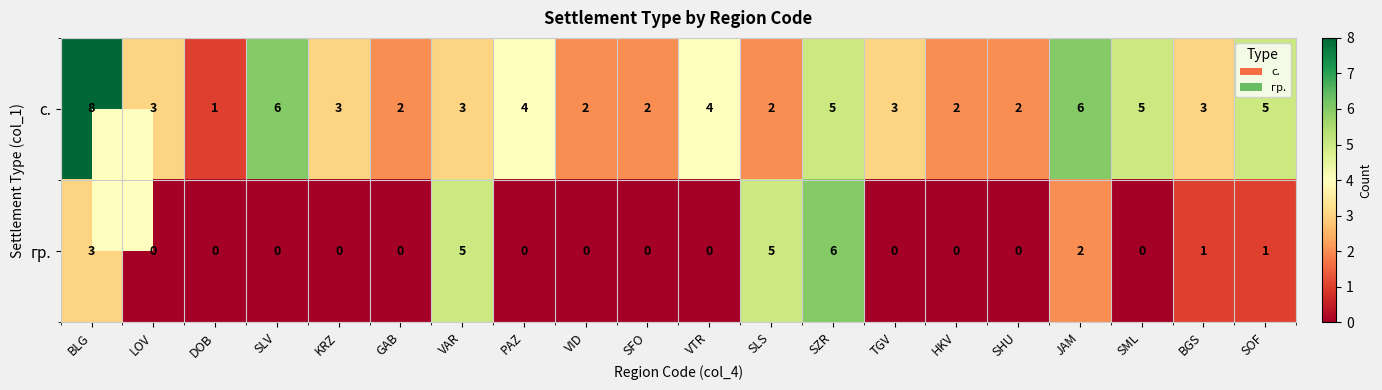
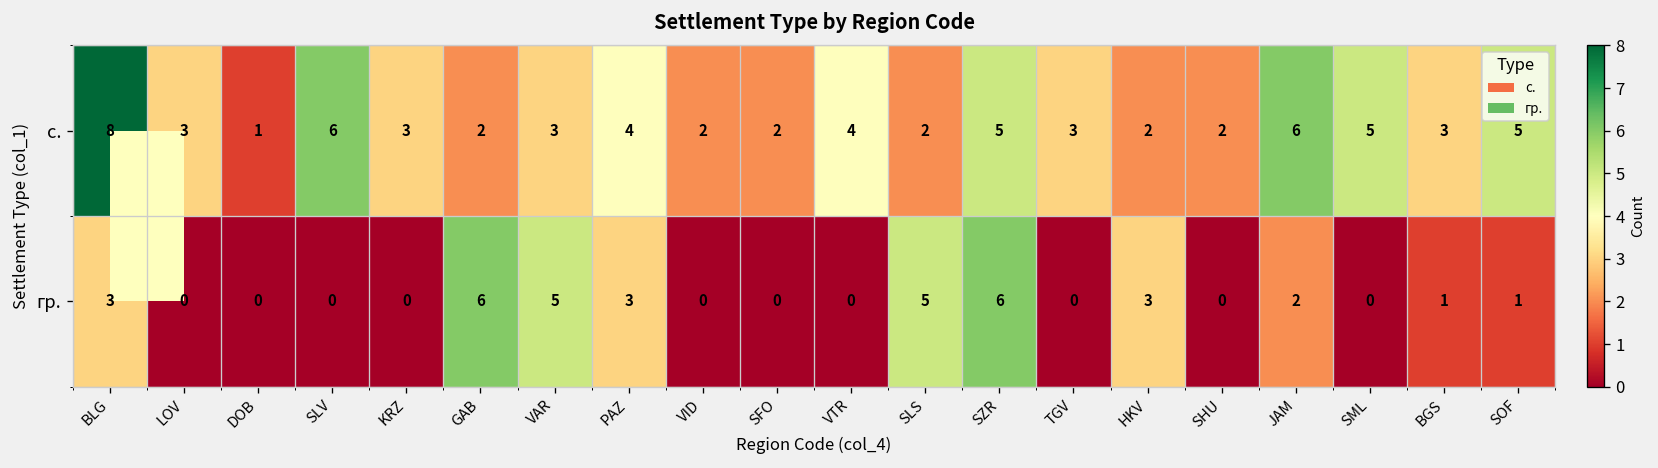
гр., GAB: 0 -> 6
гр., PAZ: 0 -> 3
гр., HKV: 0 -> 3
